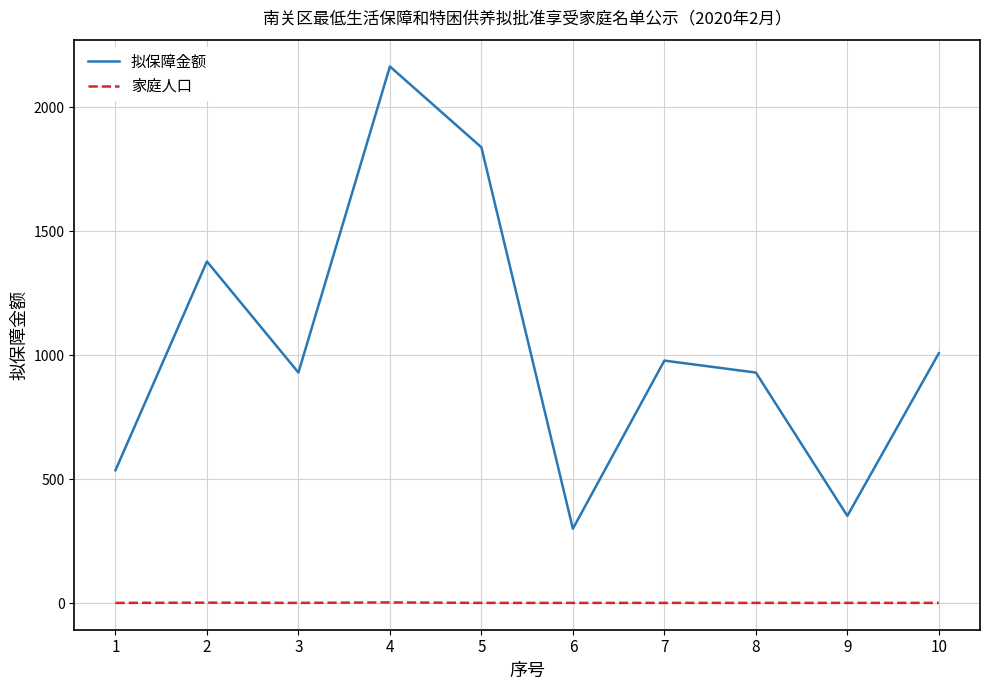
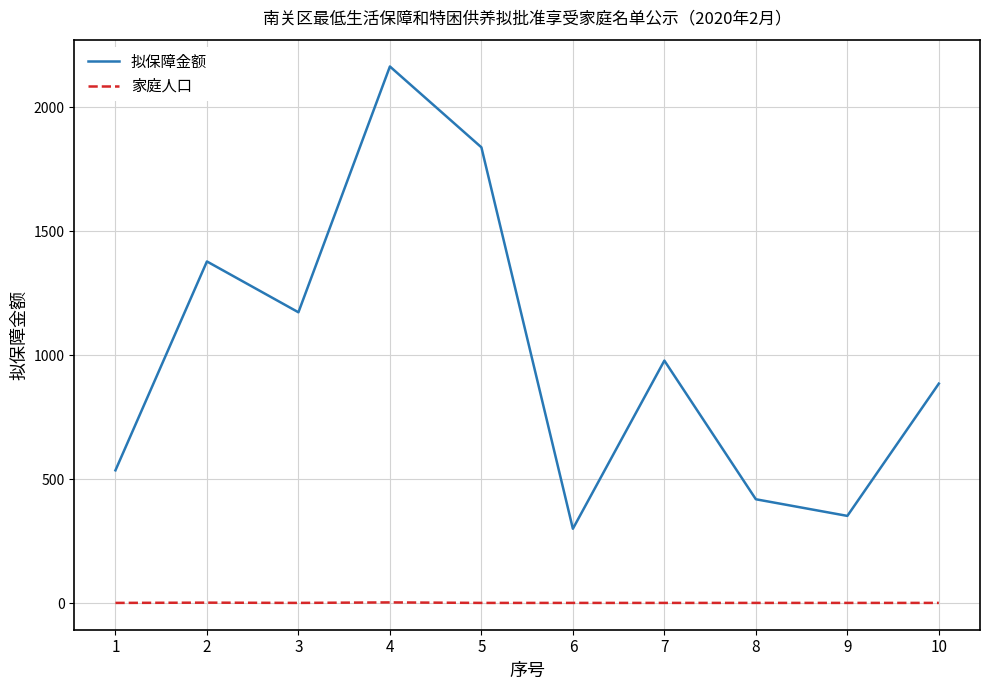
拟保障金额, 3: 930 -> 1170
拟保障金额, 8: 930 -> 420
拟保障金额, 10: 1010 -> 890
